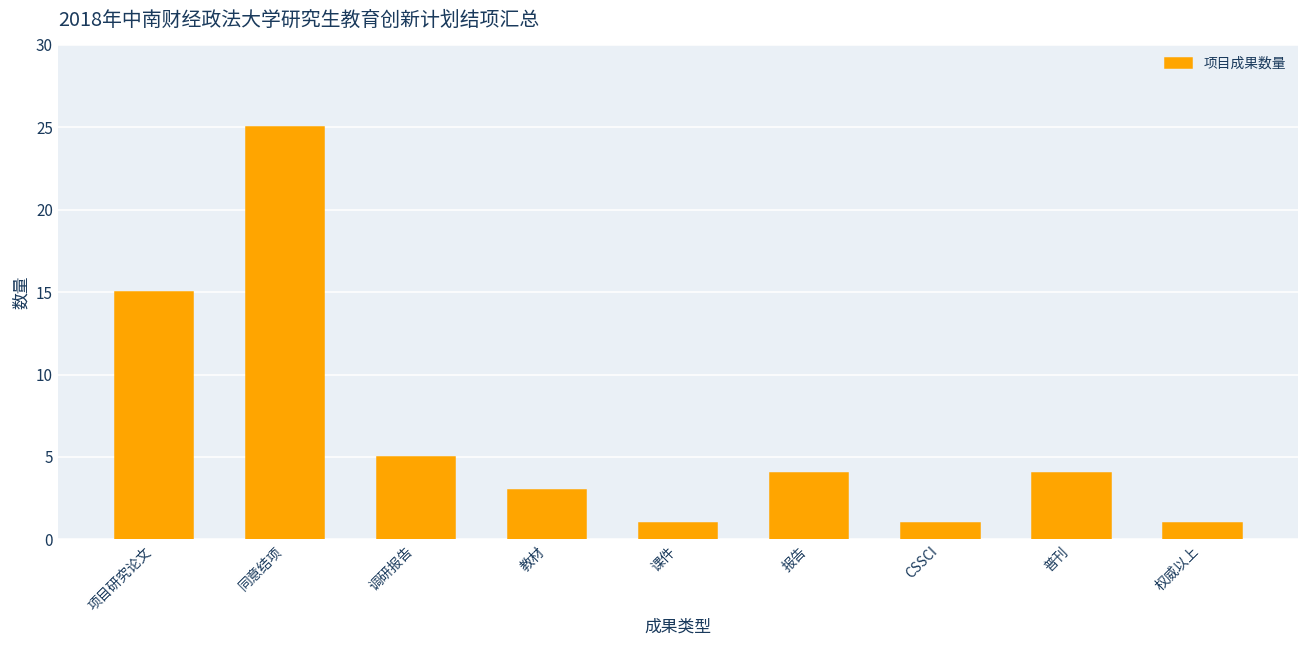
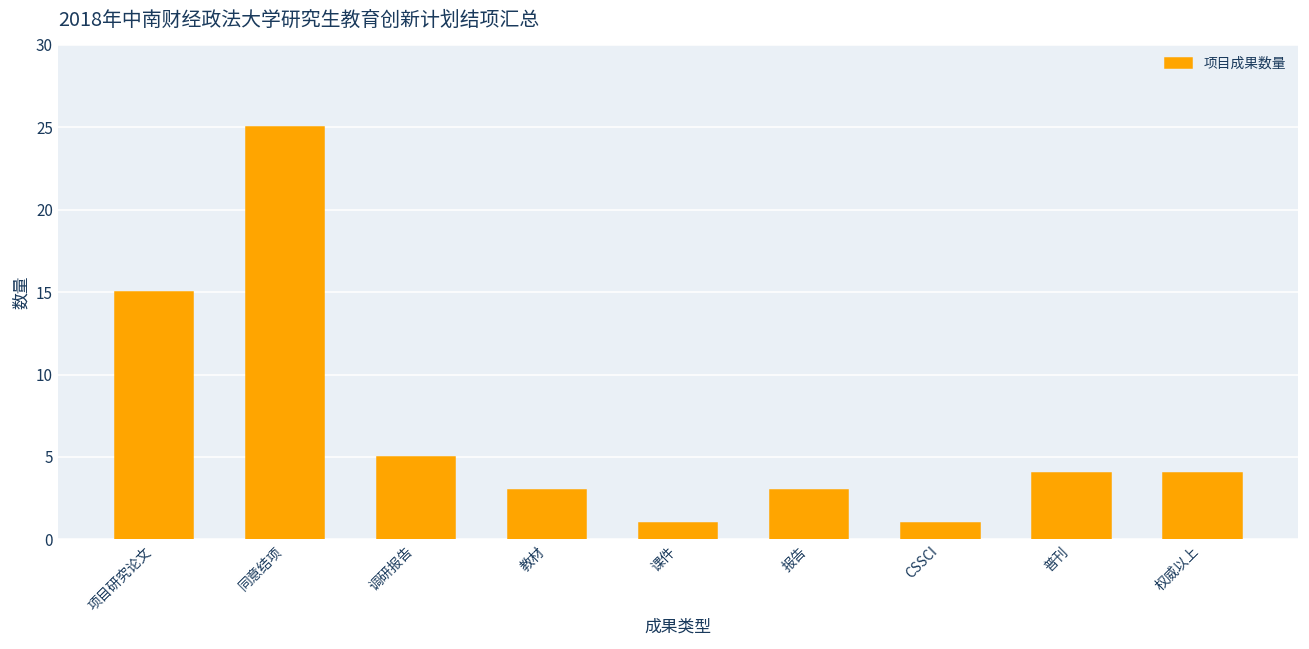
报告: 4 -> 3
权威以上: 1 -> 4
